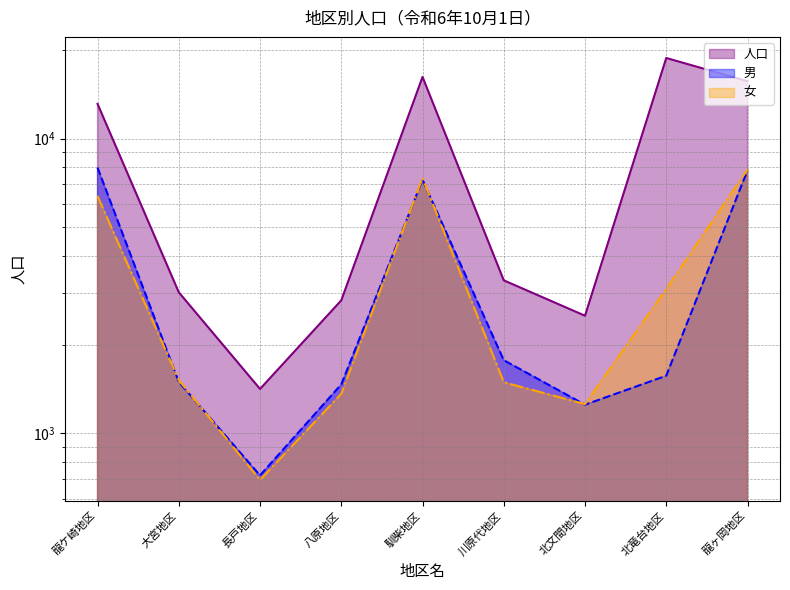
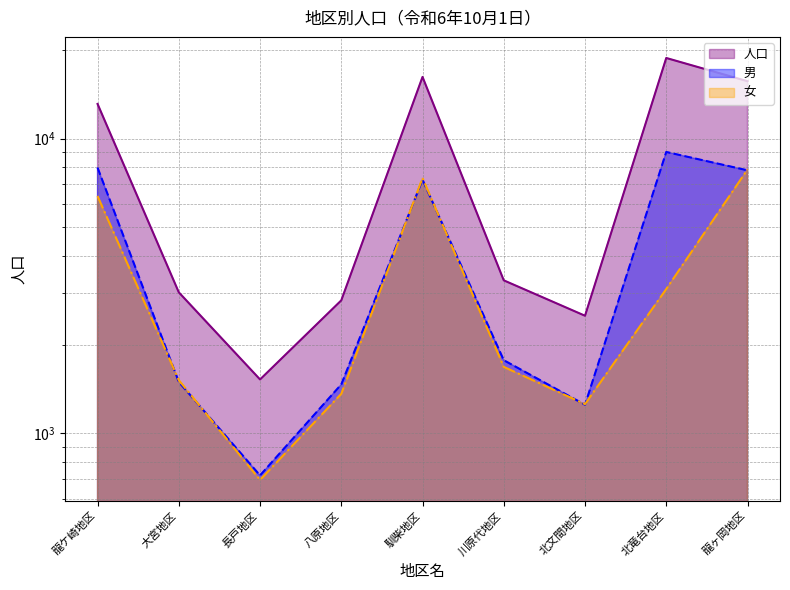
人口, 長戸地区: 1400 -> 1500
女, 川原代地区: 1500 -> 1700
男, 北竜台地区: 1600 -> 9000
